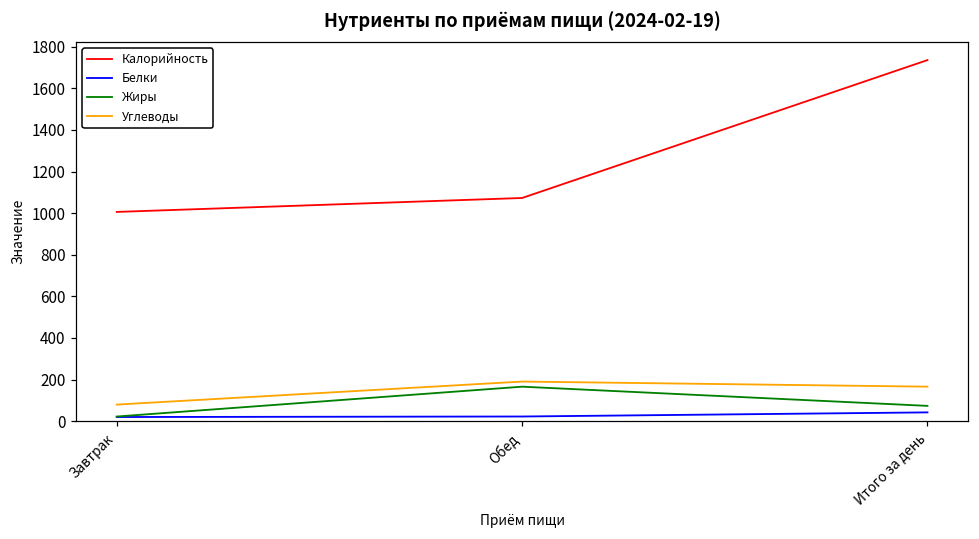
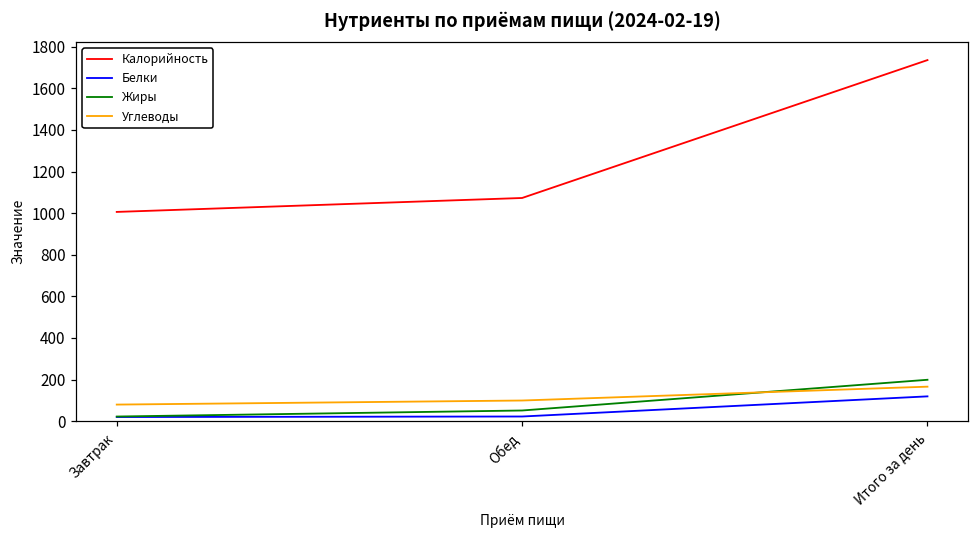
Жиры, Обед: 170 -> 50
Углеводы, Обед: 190 -> 100
Белки, Итого за день: 40 -> 120
Жиры, Итого за день: 70 -> 200
